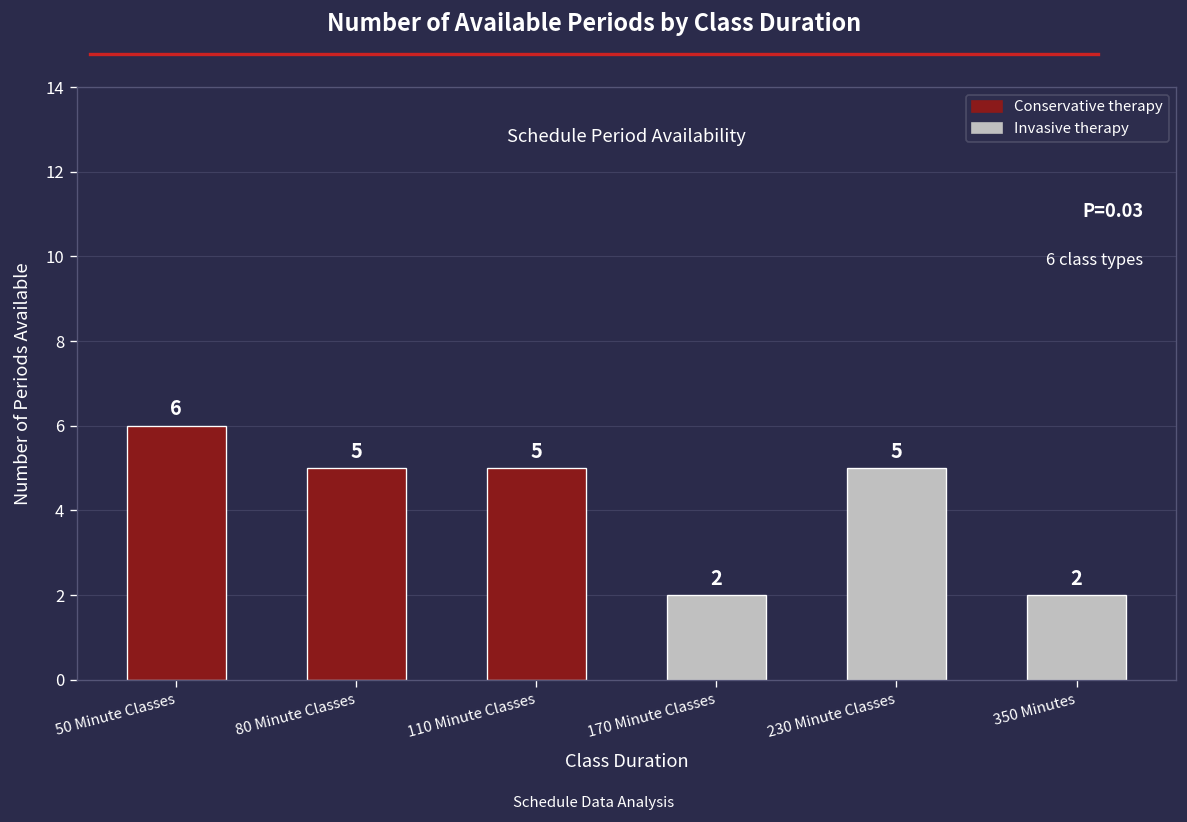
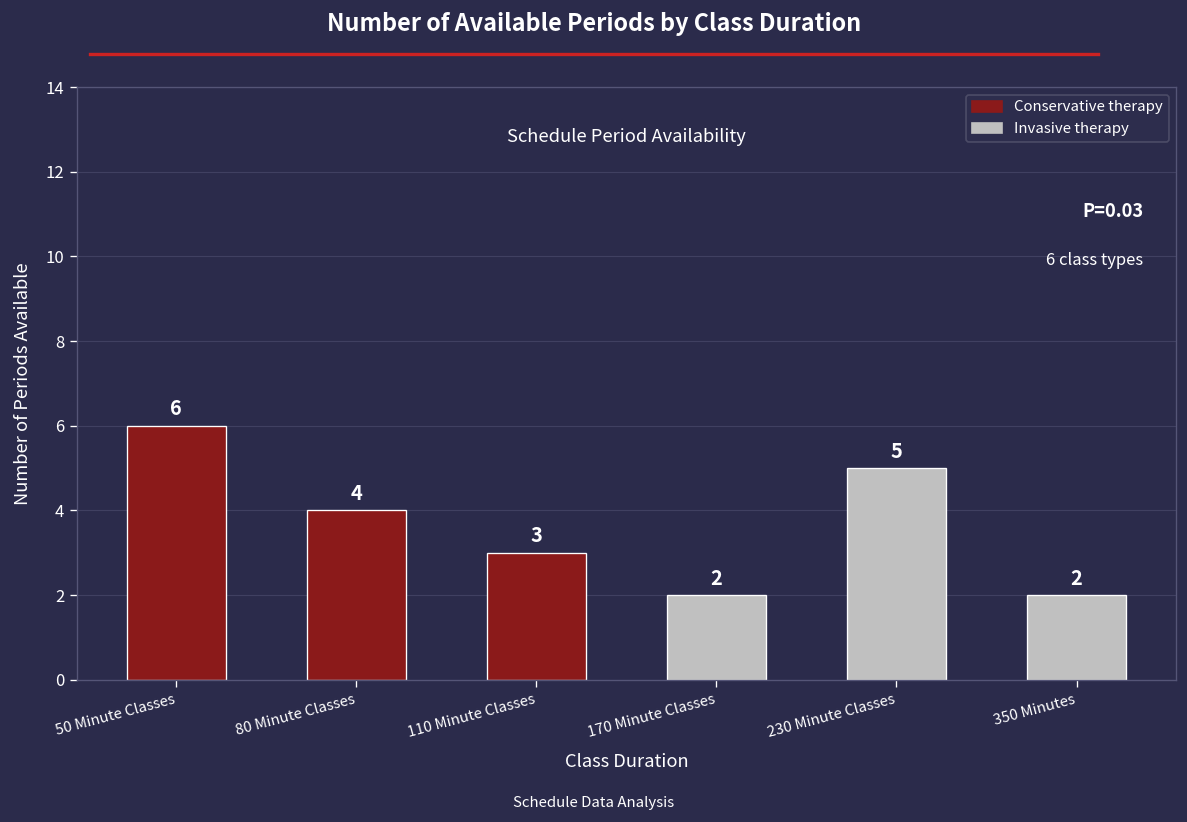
80 Minute Classes: 5 -> 4
110 Minute Classes: 5 -> 3
